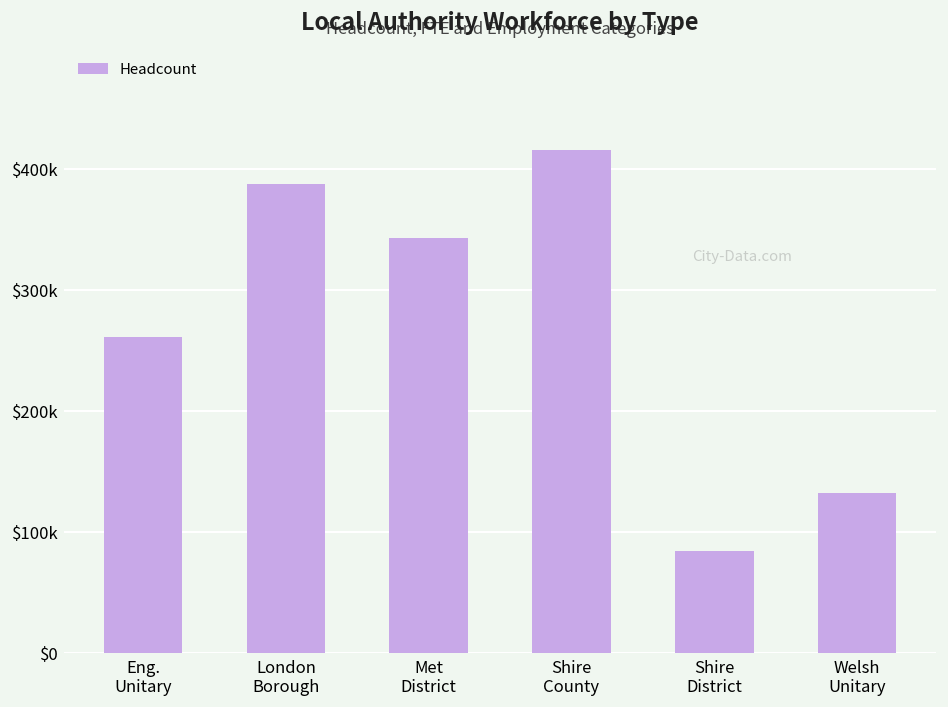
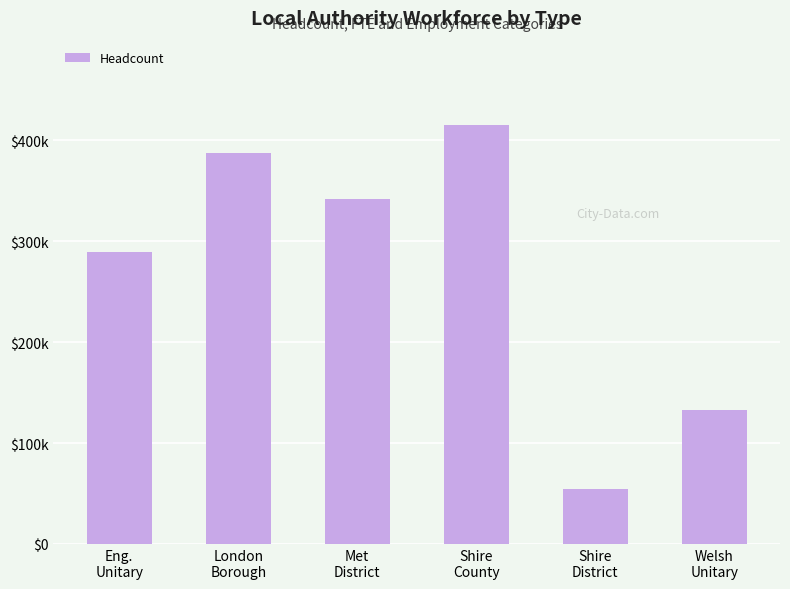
Eng. Unitary: $261000 -> $290000
Shire District: $84000 -> $54000
